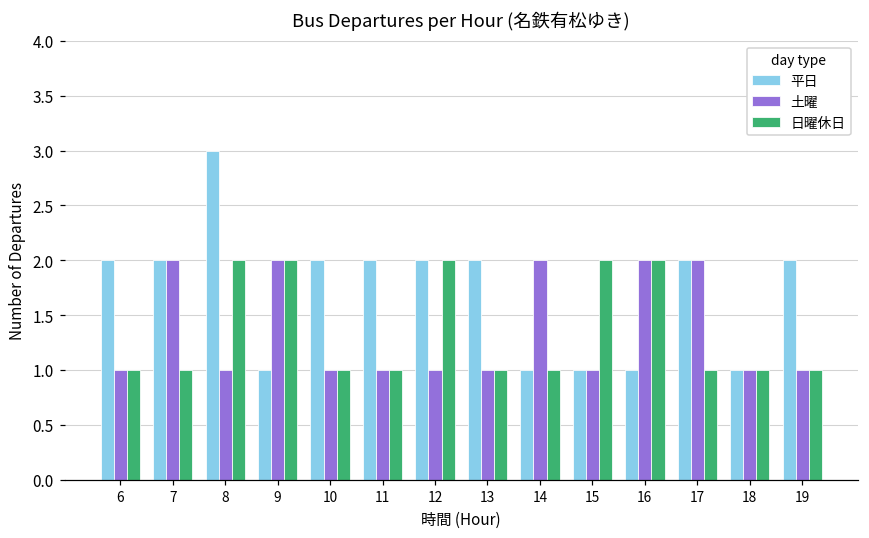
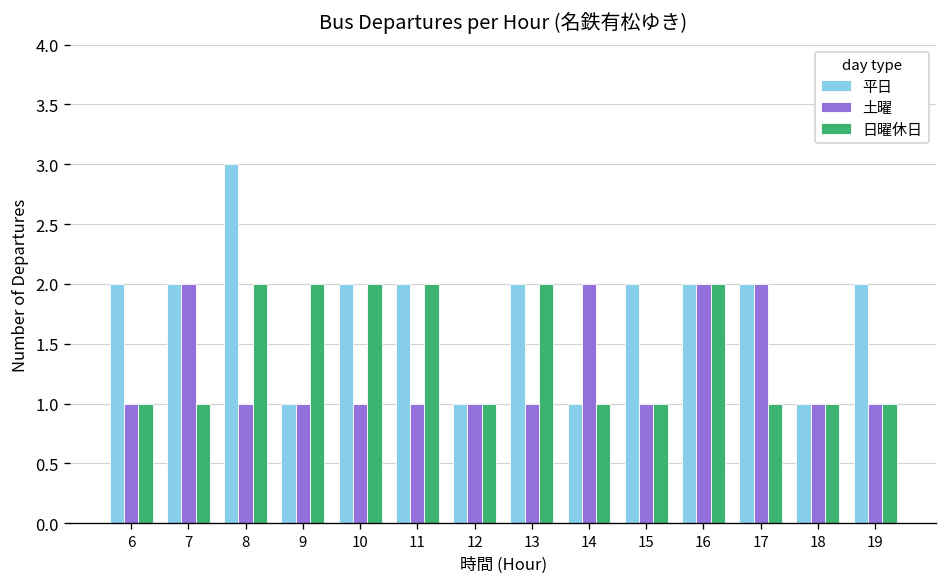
土曜, 9: 2 -> 1
日曜休日, 10: 1 -> 2
日曜休日, 11: 1 -> 2
平日, 12: 2 -> 1
日曜休日, 12: 2 -> 1
日曜休日, 13: 1 -> 2
平日, 15: 1 -> 2
日曜休日, 15: 2 -> 1
平日, 16: 1 -> 2
